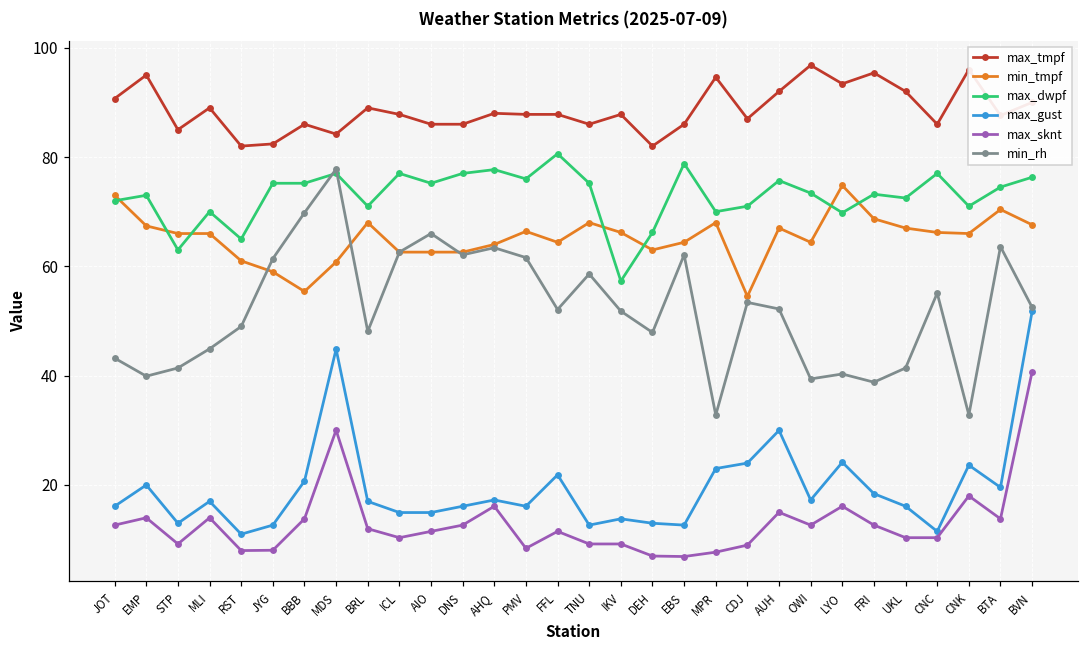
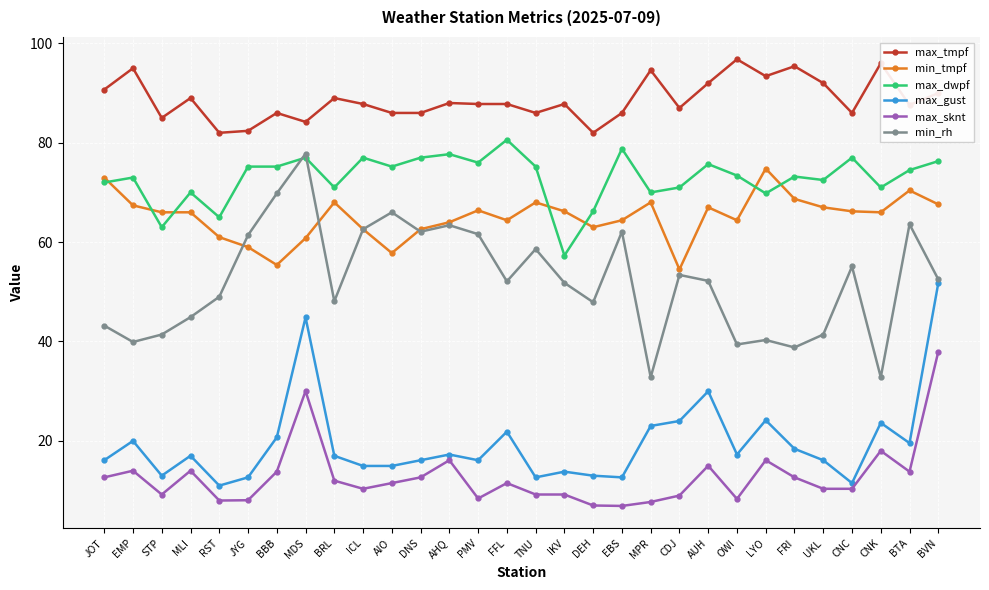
min_tmpf, AIO: 63 -> 58
max_sknt, OWI: 13 -> 8
max_sknt, BVN: 41 -> 38
